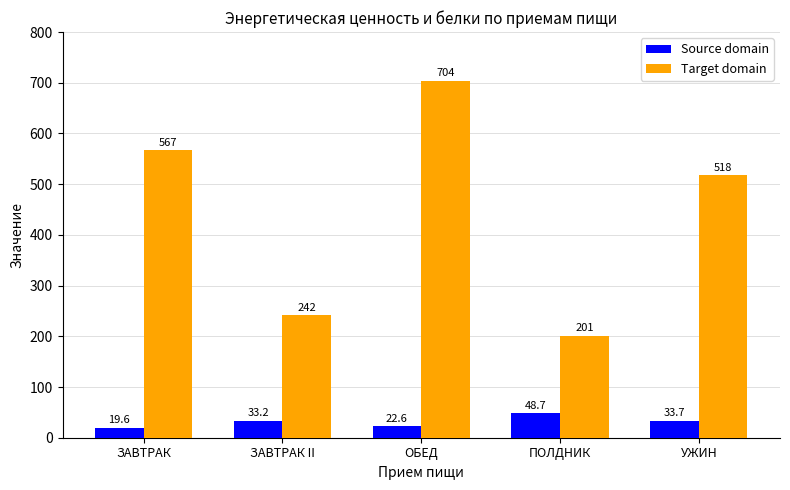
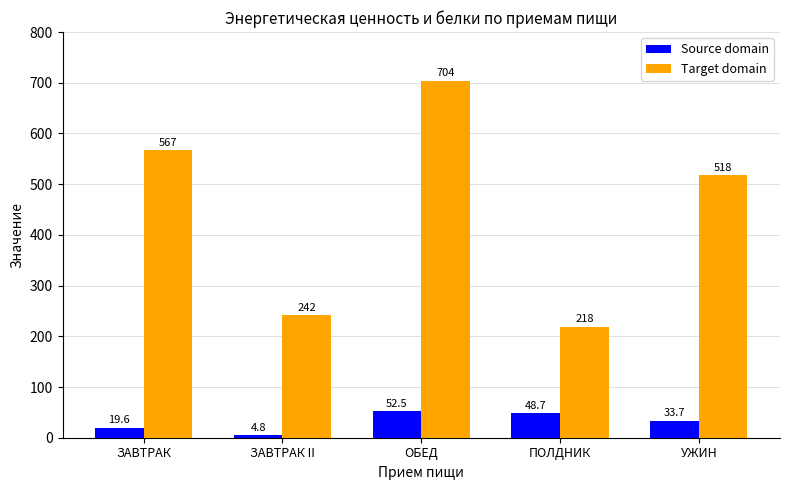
Source domain, ЗАВТРАК II: 33.2 -> 4.8
Source domain, ОБЕД: 22.6 -> 52.5
Target domain, ПОЛДНИК: 201 -> 218
